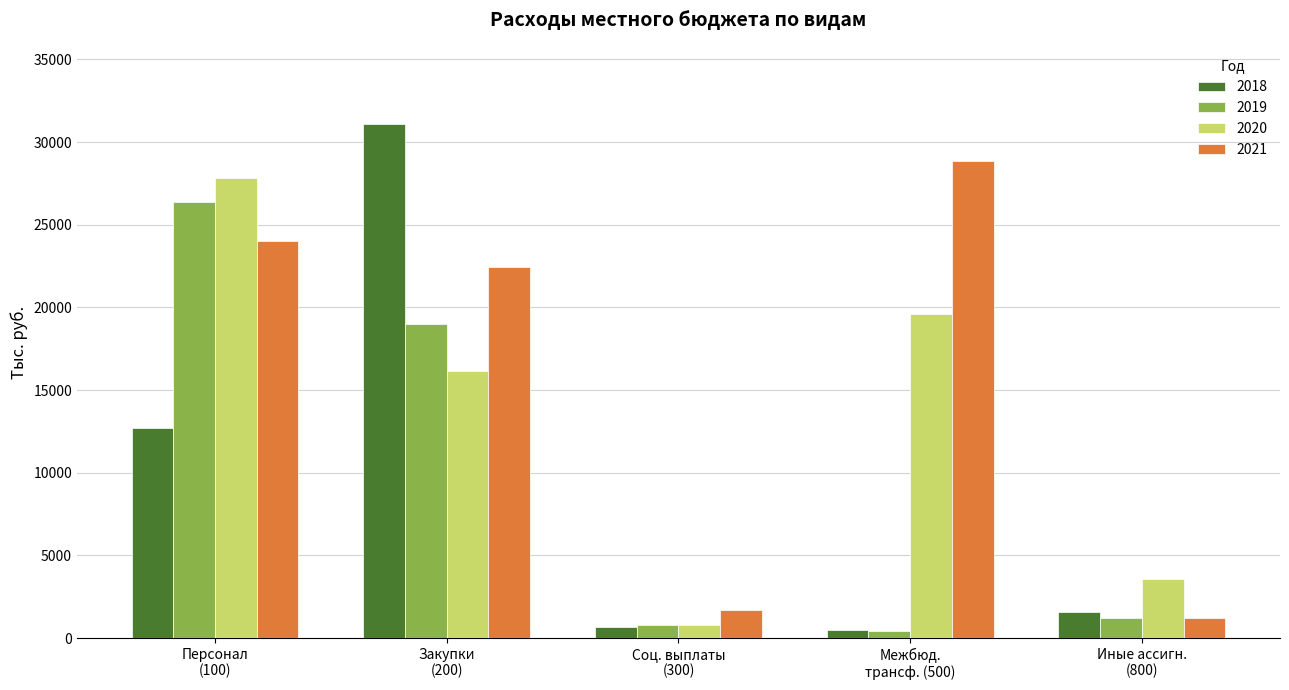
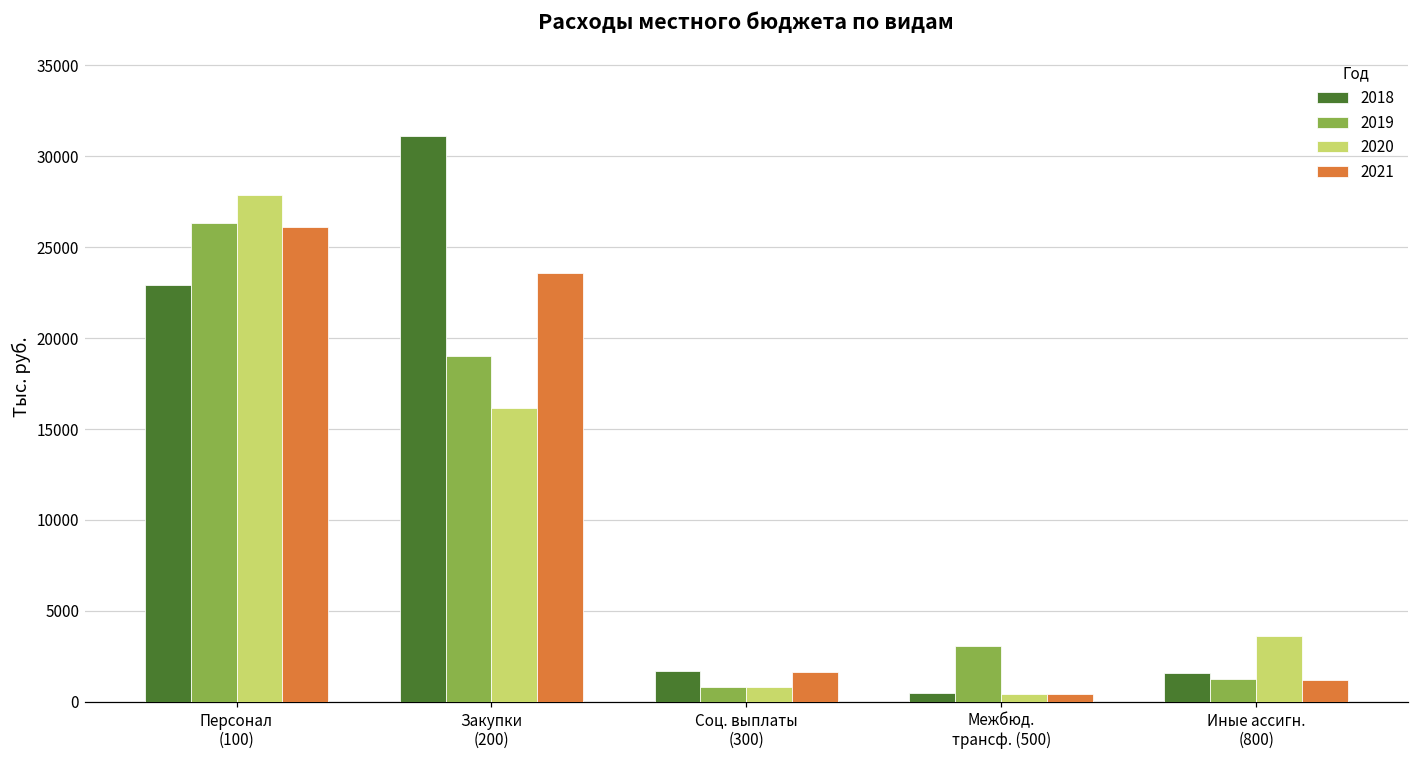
2018, Персонал (100): 12700 -> 22900
2021, Персонал (100): 24000 -> 26100
2021, Закупки (200): 22400 -> 23600
2018, Соц. выплаты (300): 700 -> 1700
2019, Межбюд. трансф. (500): 400 -> 3100
2020, Межбюд. трансф. (500): 19600 -> 400
2021, Межбюд. трансф. (500): 28800 -> 400
